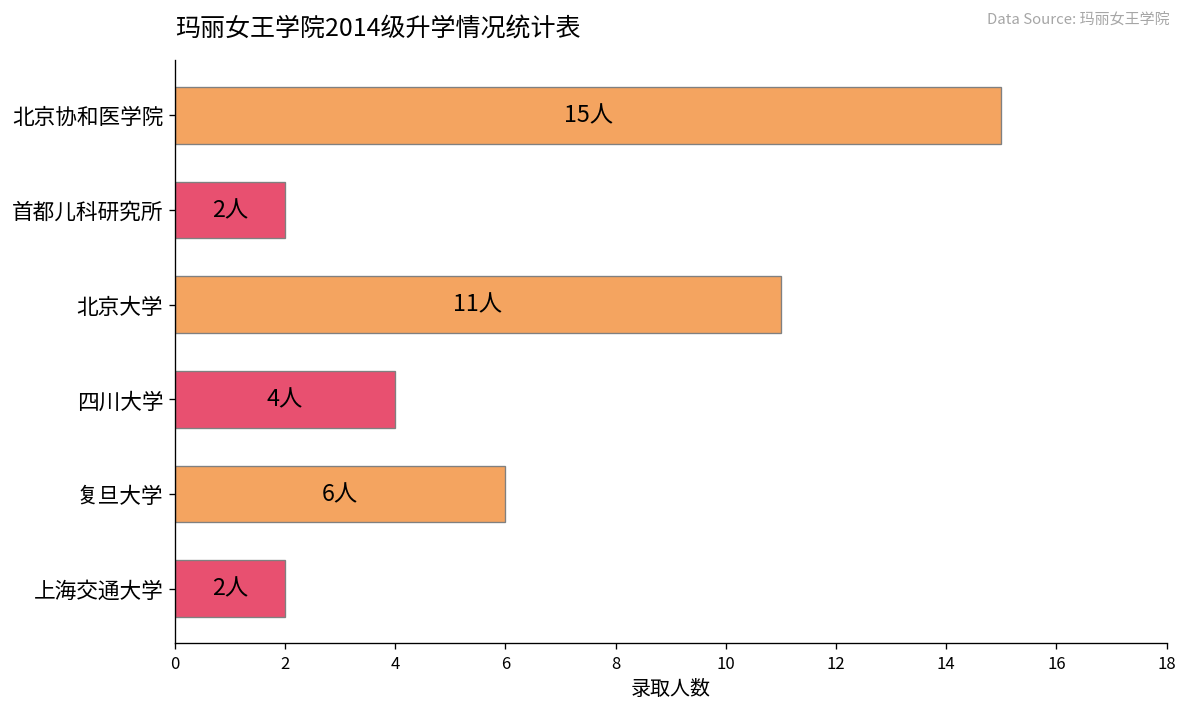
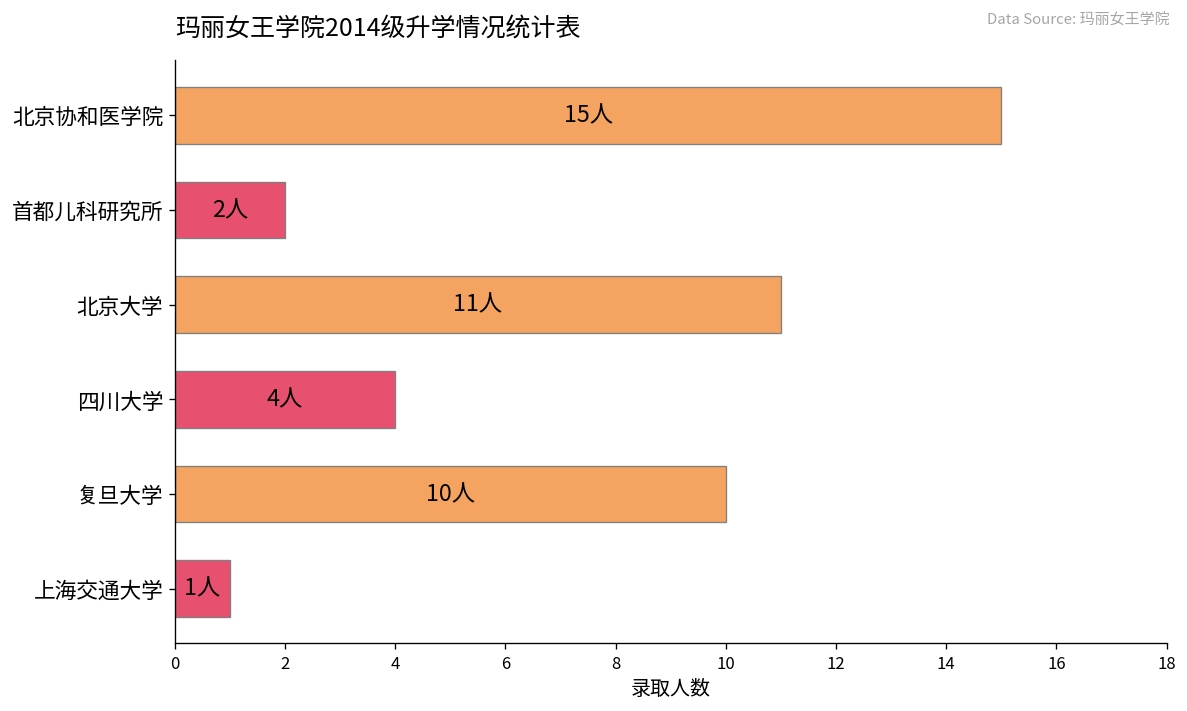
复旦大学: 6人 -> 10人
上海交通大学: 2人 -> 1人
